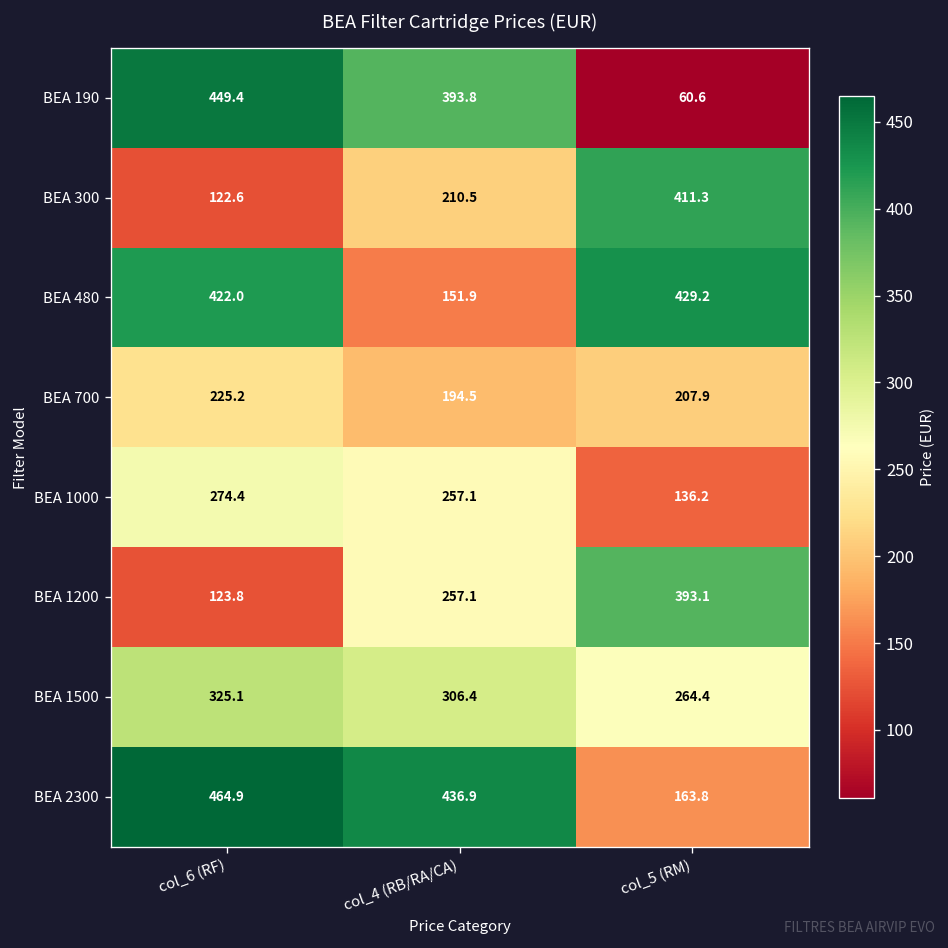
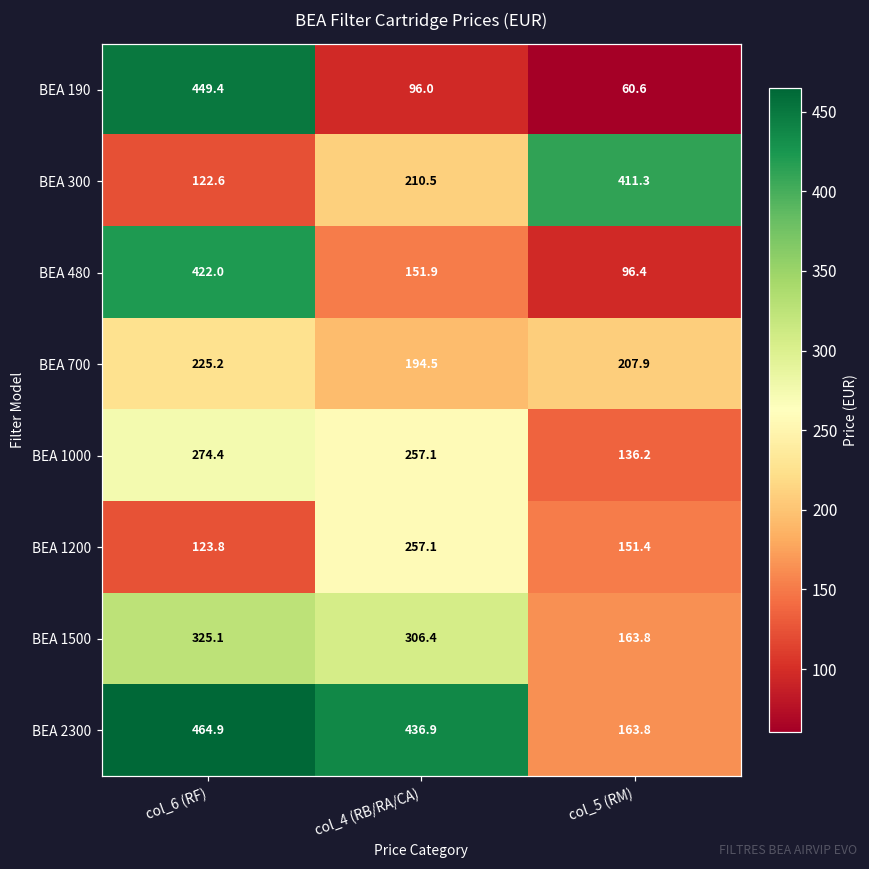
BEA 190, col_4 (RB/RA/CA): 393.8 -> 96.0
BEA 480, col_5 (RM): 429.2 -> 96.4
BEA 1200, col_5 (RM): 393.1 -> 151.4
BEA 1500, col_5 (RM): 264.4 -> 163.8
